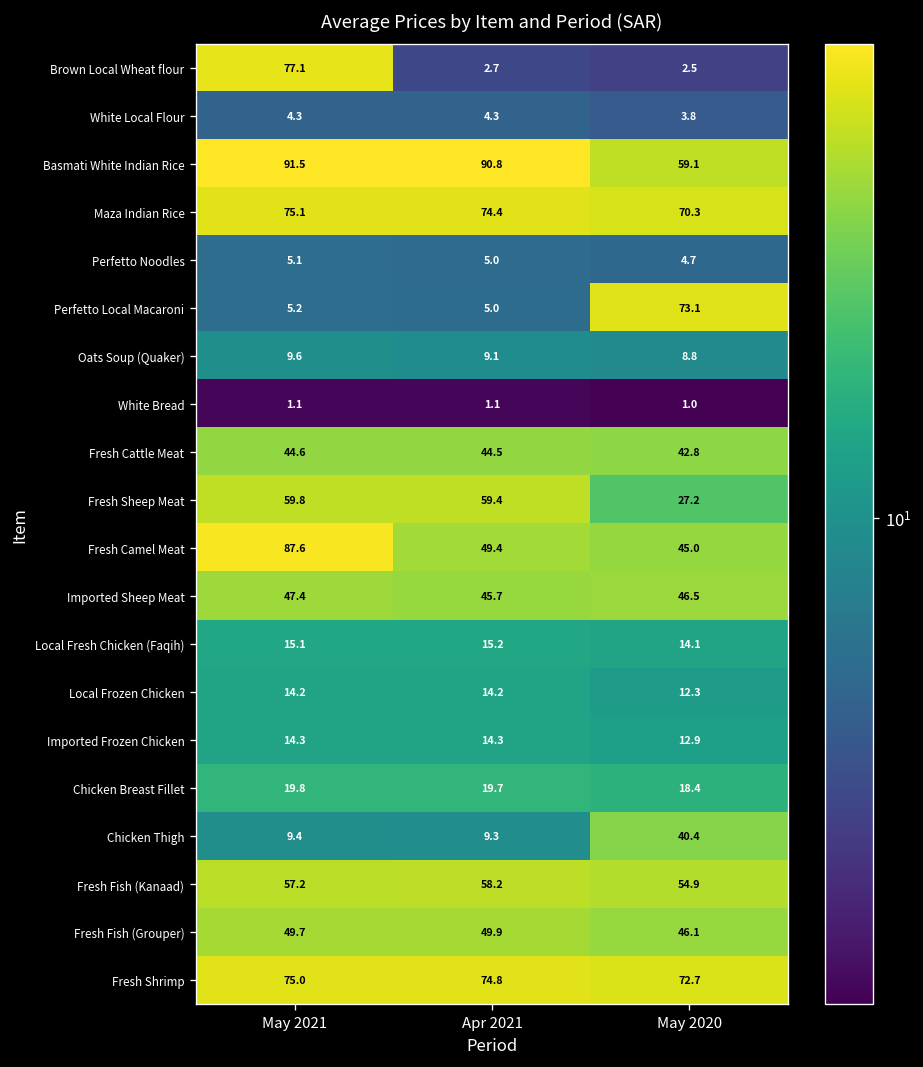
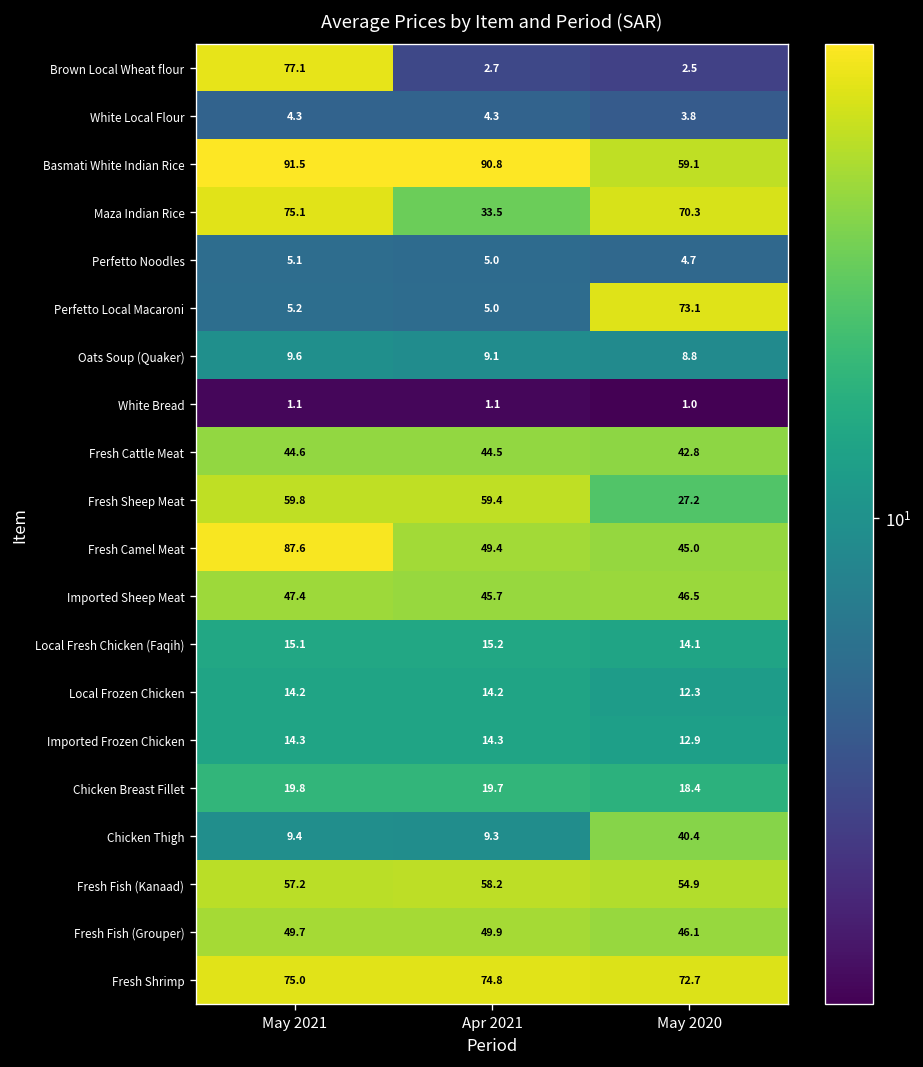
Maza Indian Rice, Apr 2021: 74.4 -> 33.5
